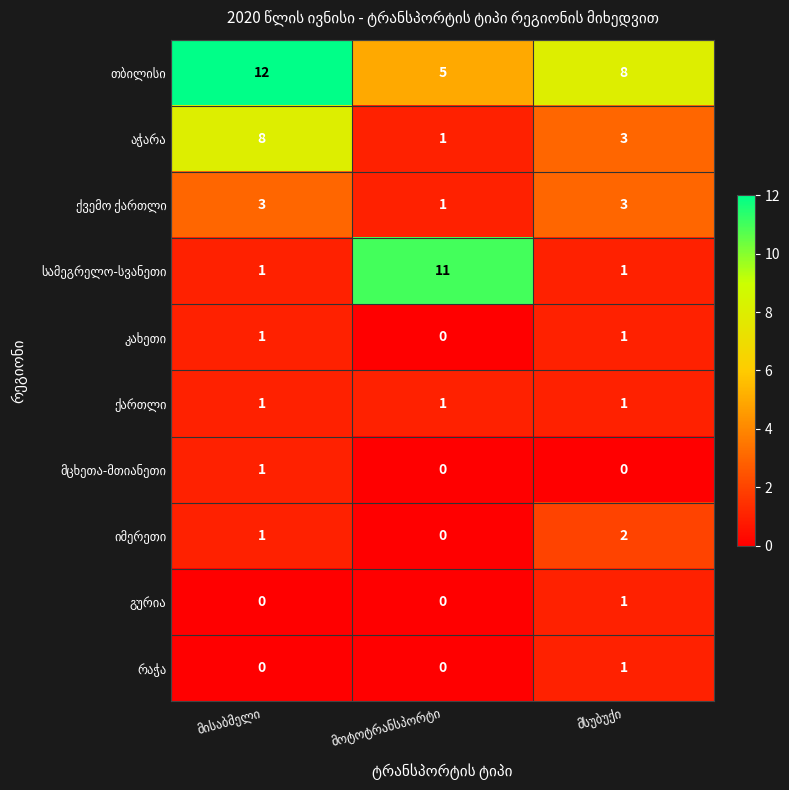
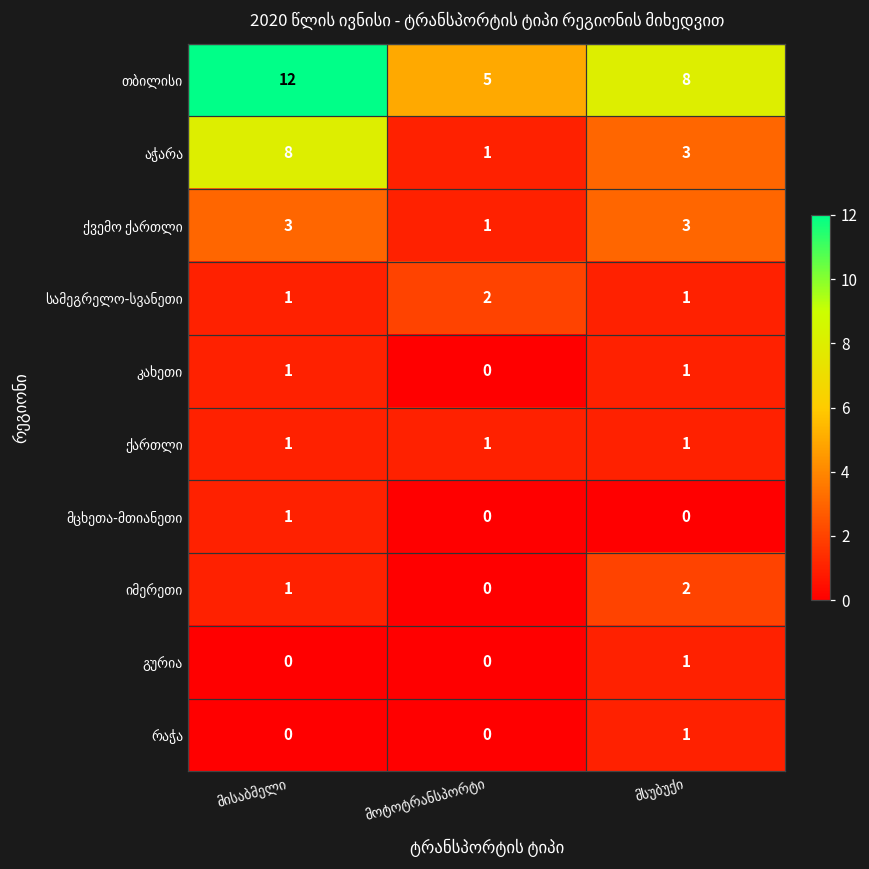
სამეგრელო-სვანეთი, მოტოტრანსპორტი: 11 -> 2
